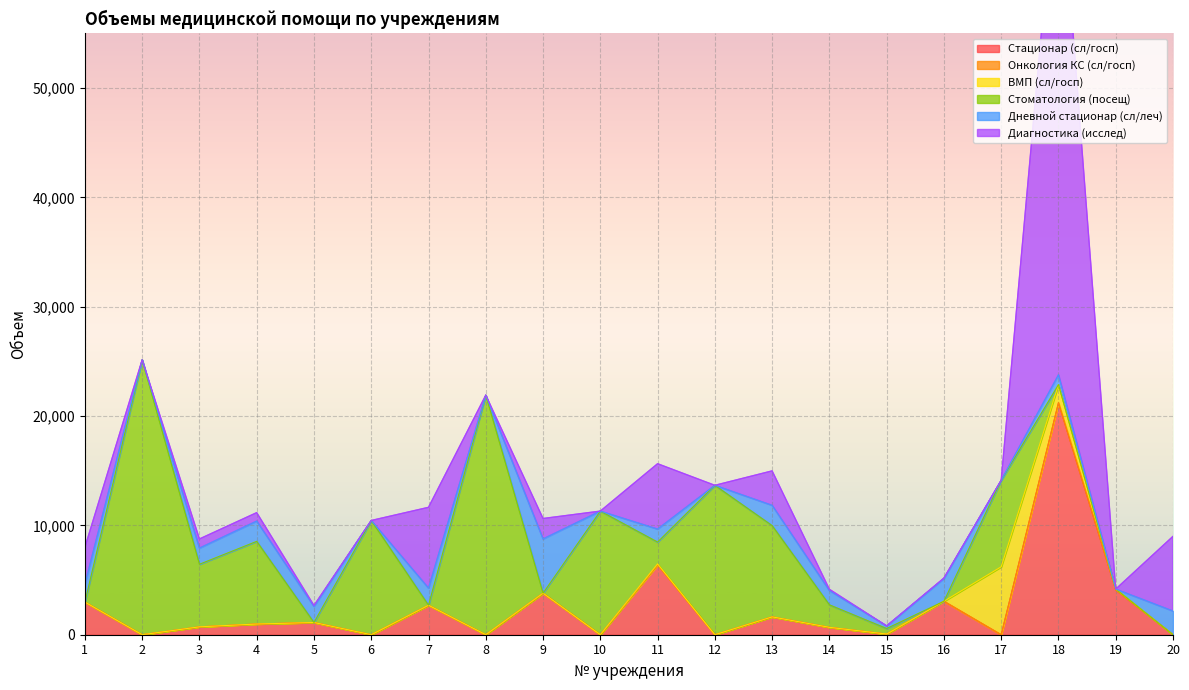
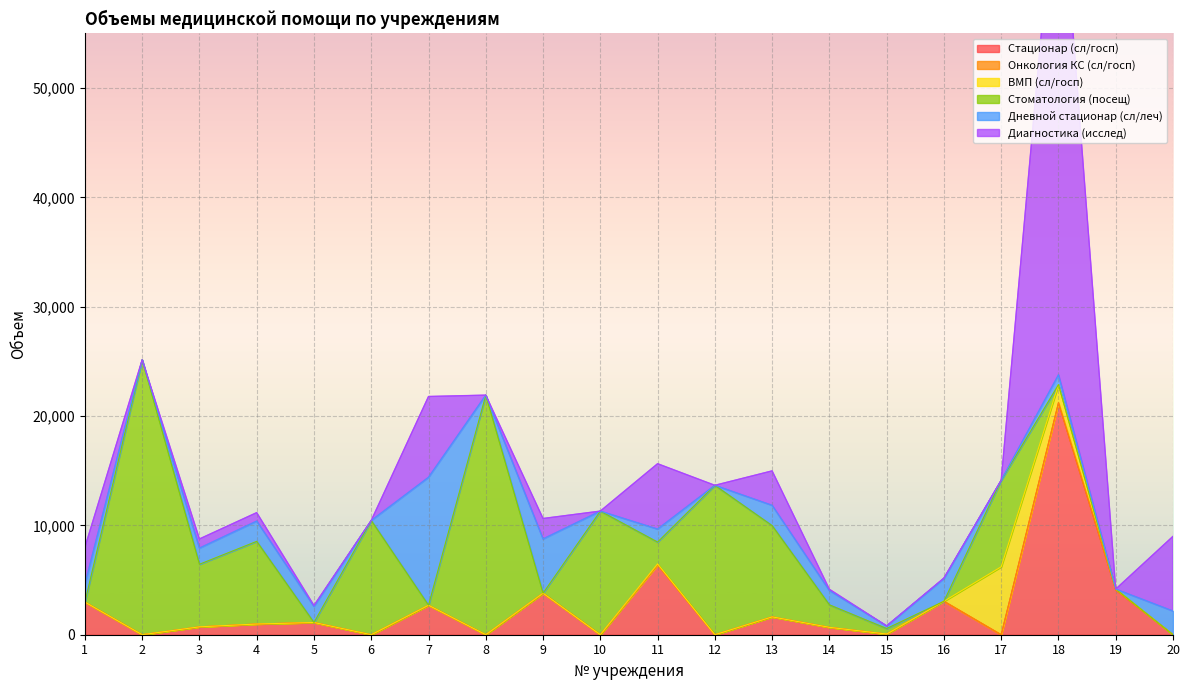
Дневной стационар (сл/леч), 7: 1,600 -> 11,700
